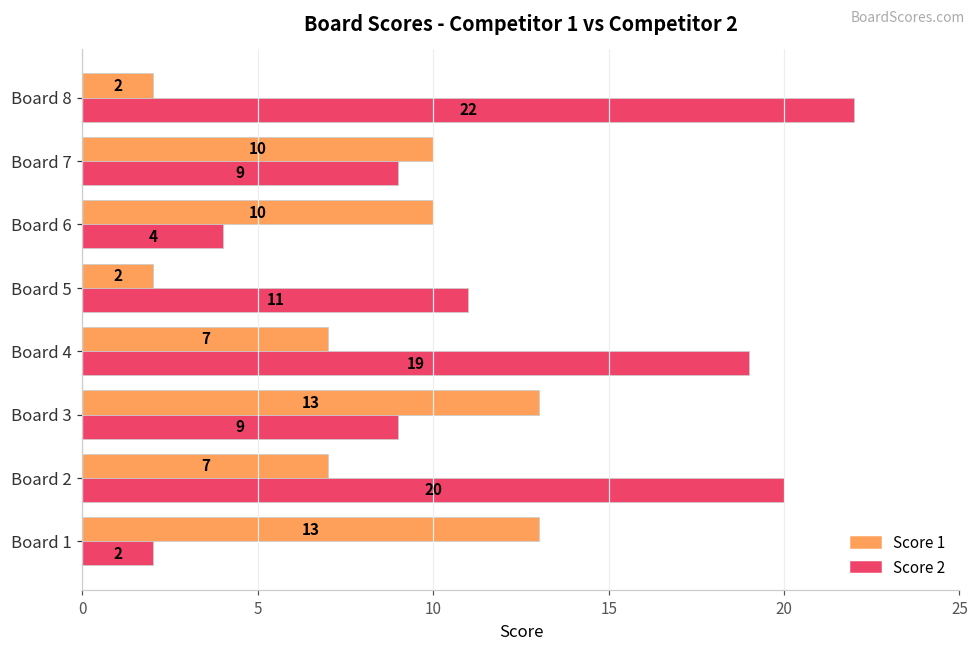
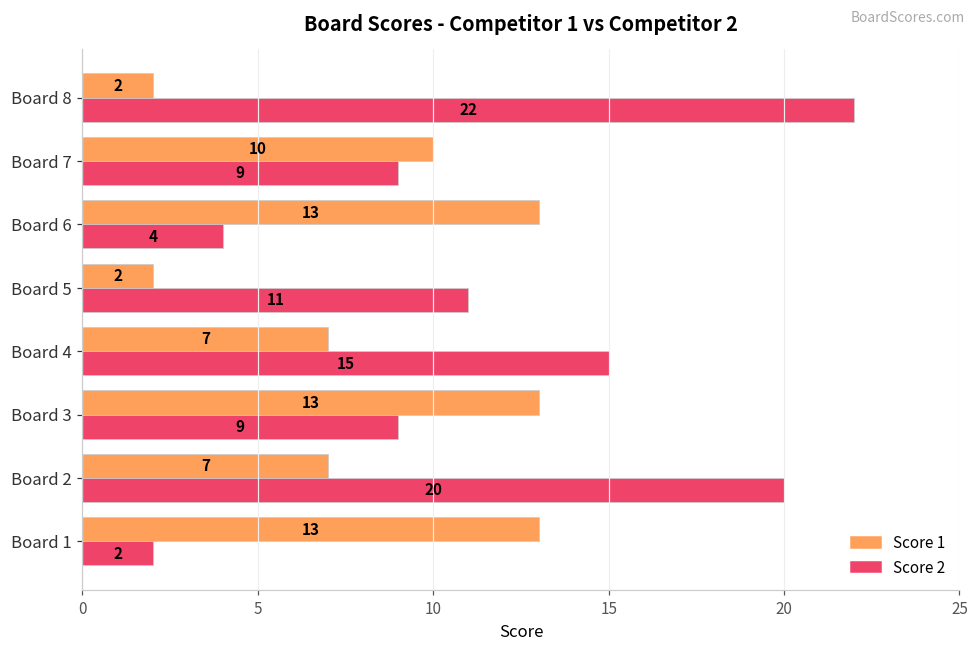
Score 1, Board 6: 10 -> 13
Score 2, Board 4: 19 -> 15
